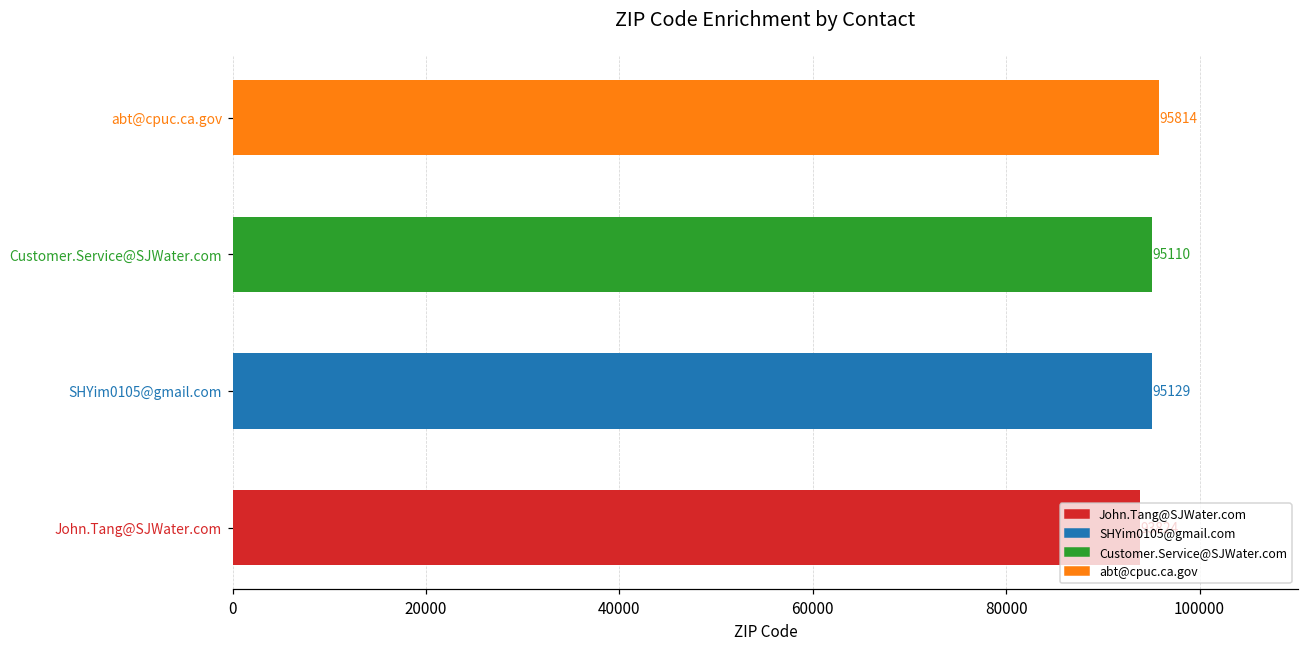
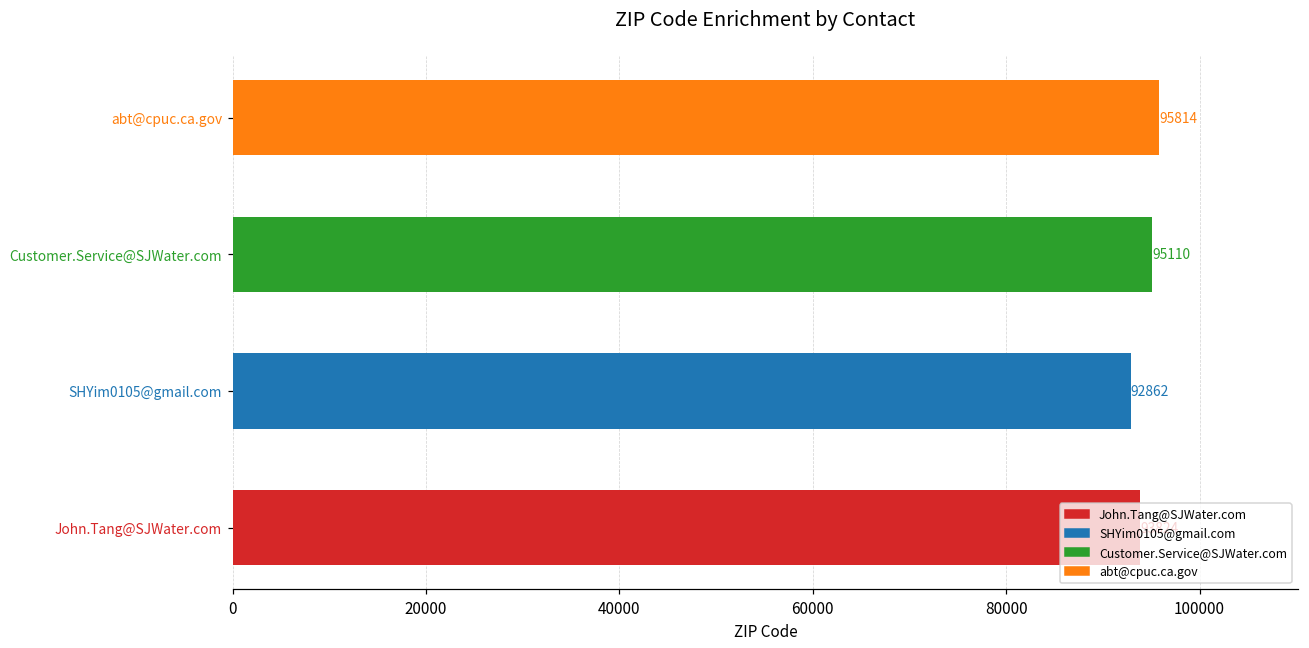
SHYim0105@gmail.com: 95129 -> 92862
